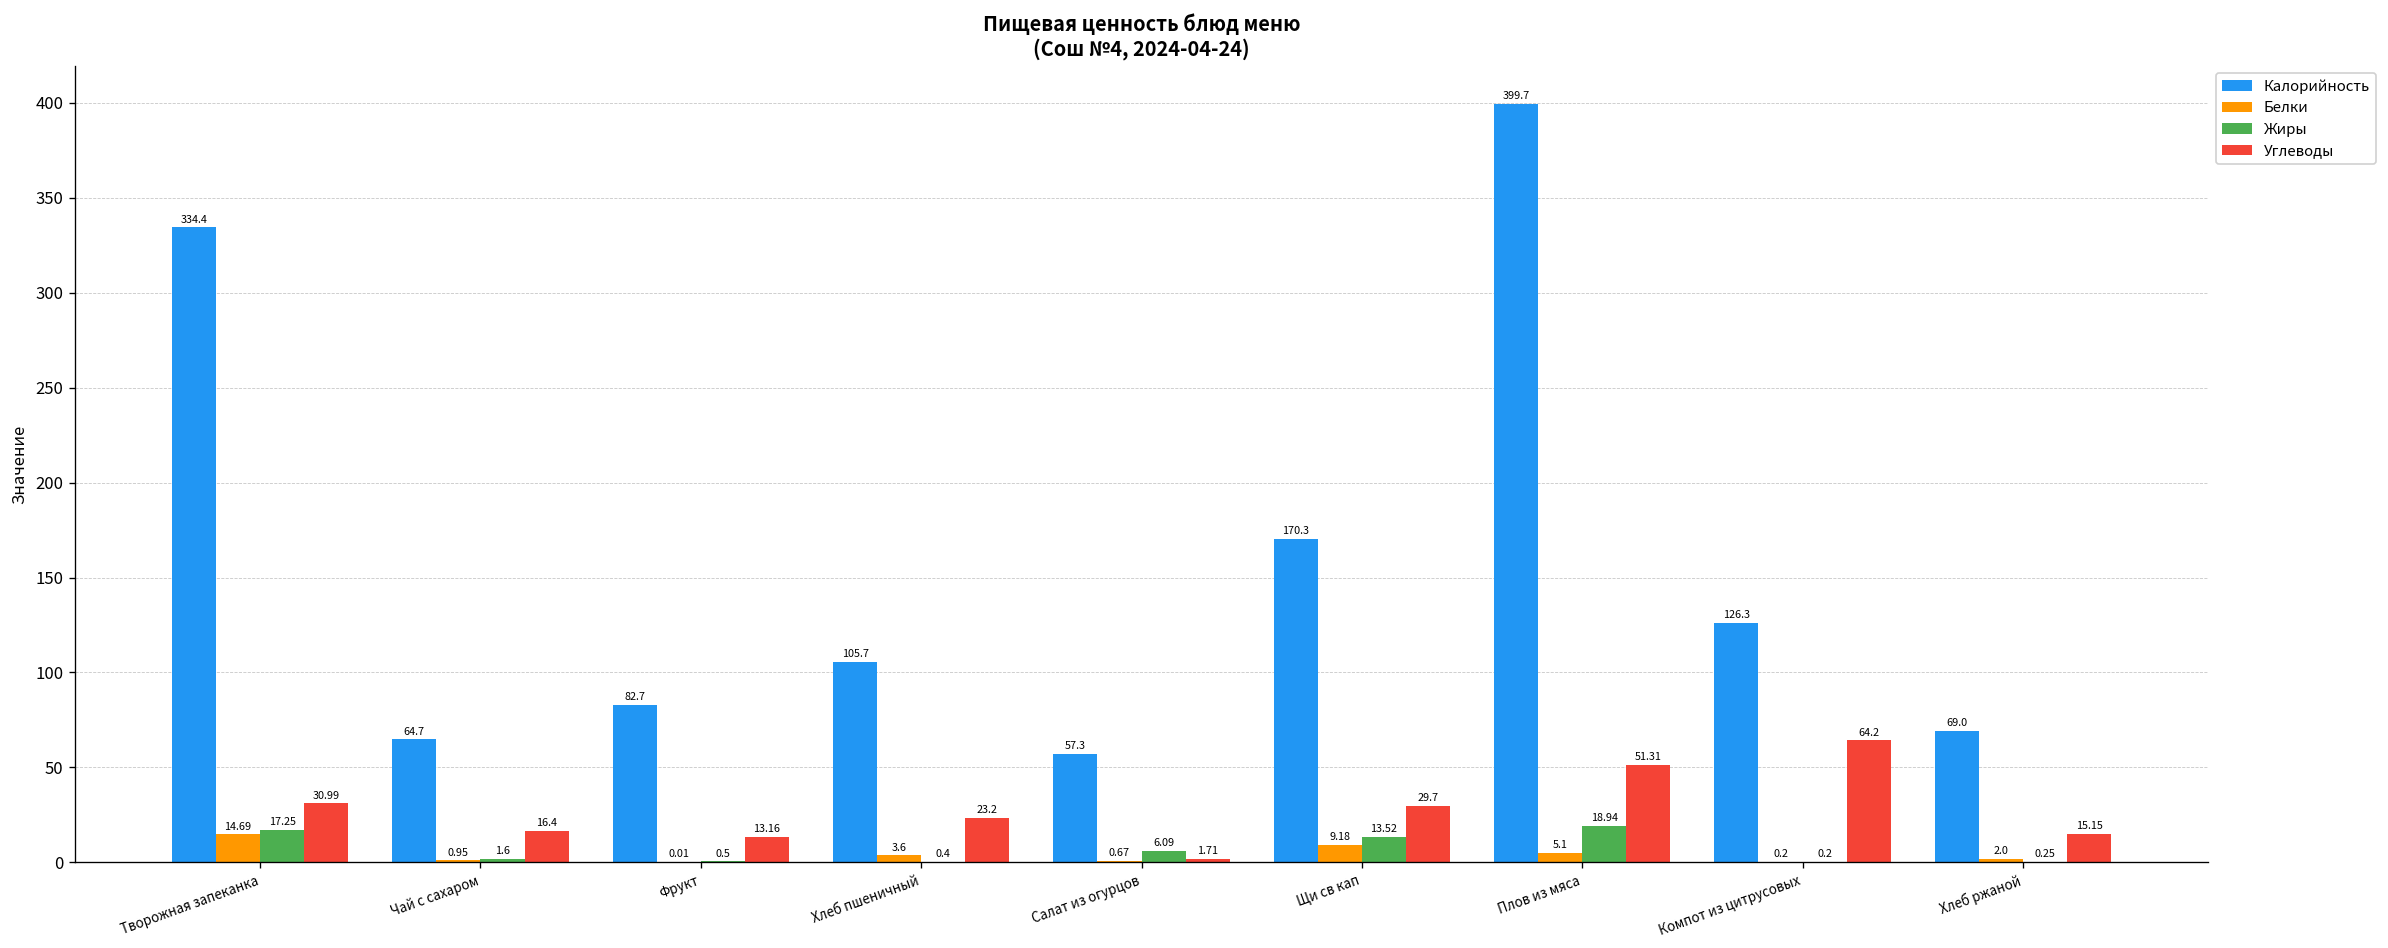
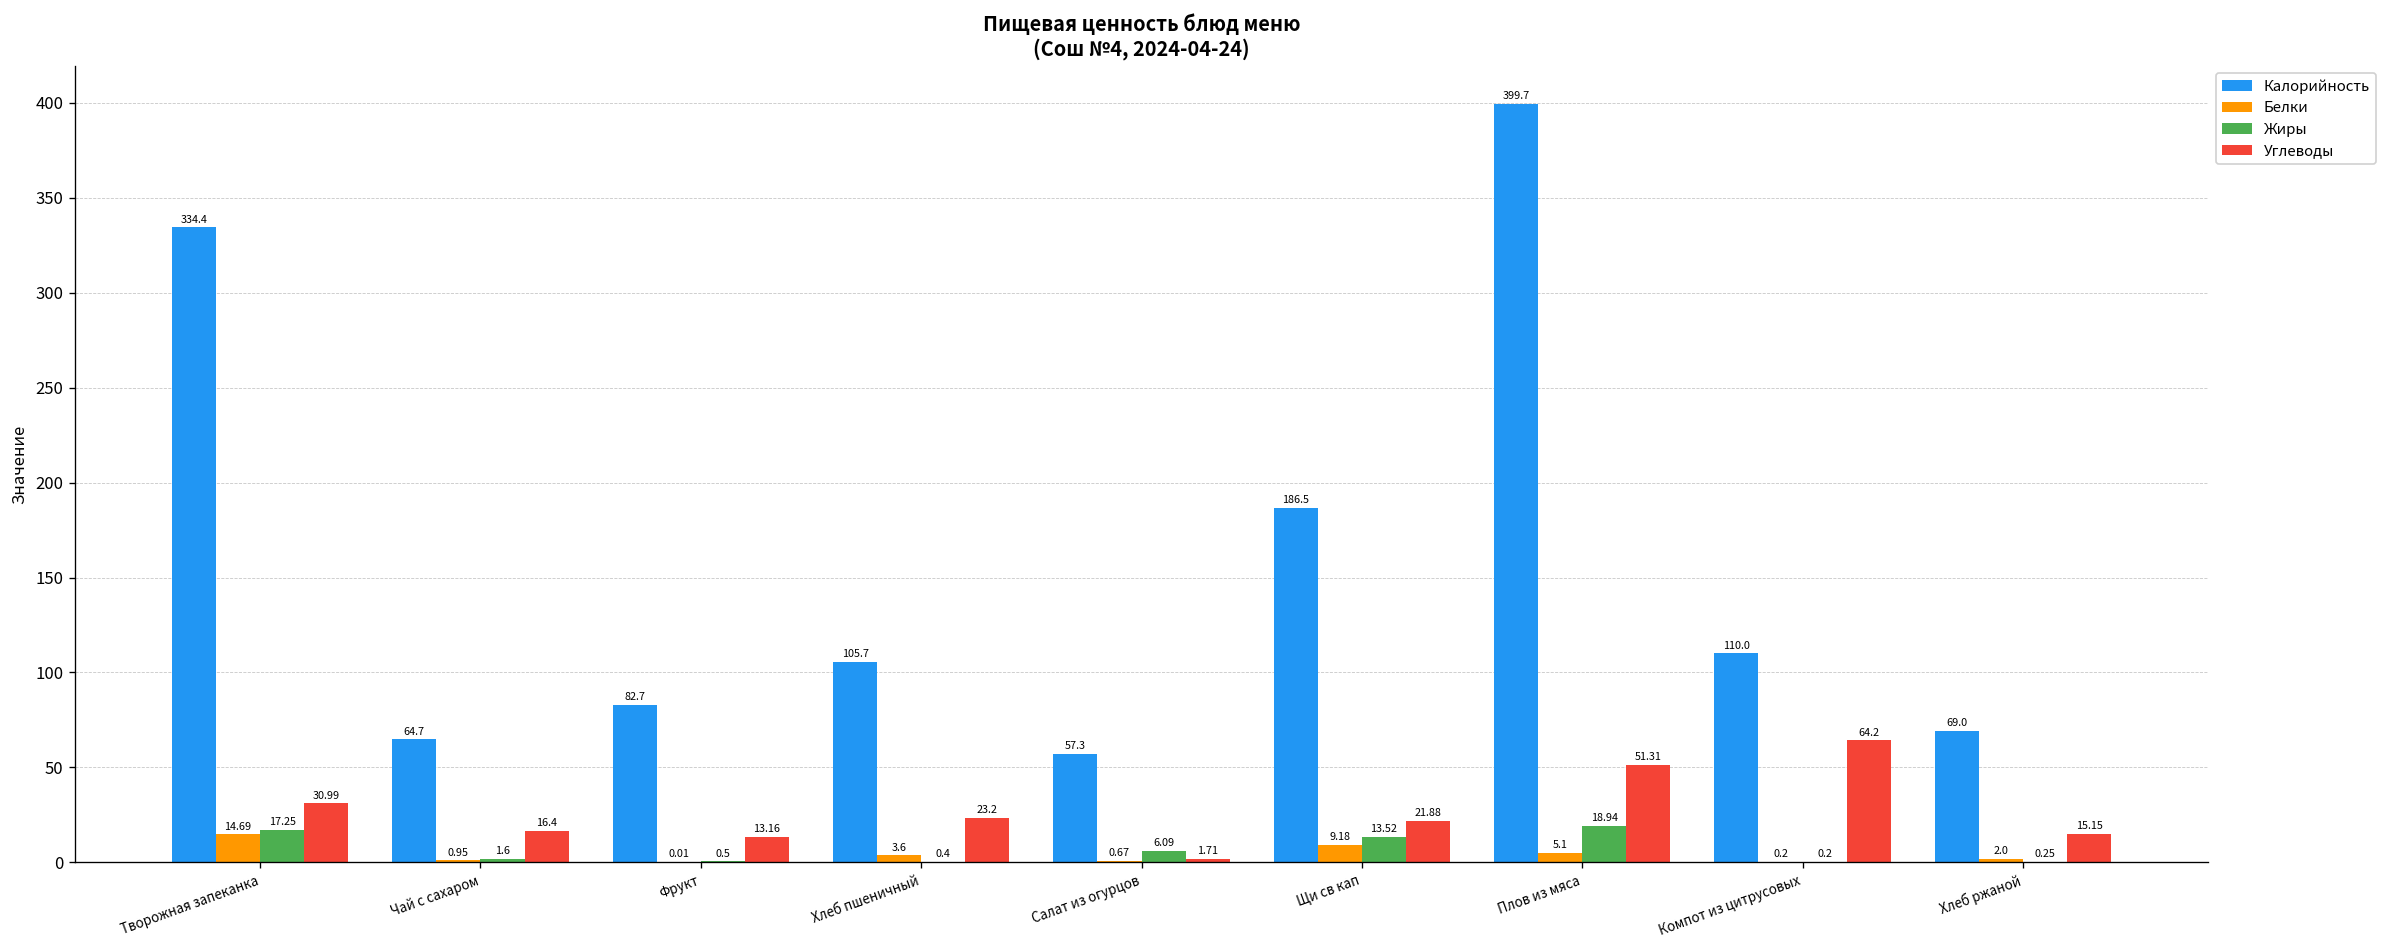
Калорийность, Щи св кап: 170.3 -> 186.5
Углеводы, Щи св кап: 29.7 -> 21.88
Калорийность, Компот из цитрусовых: 126.3 -> 110.0
